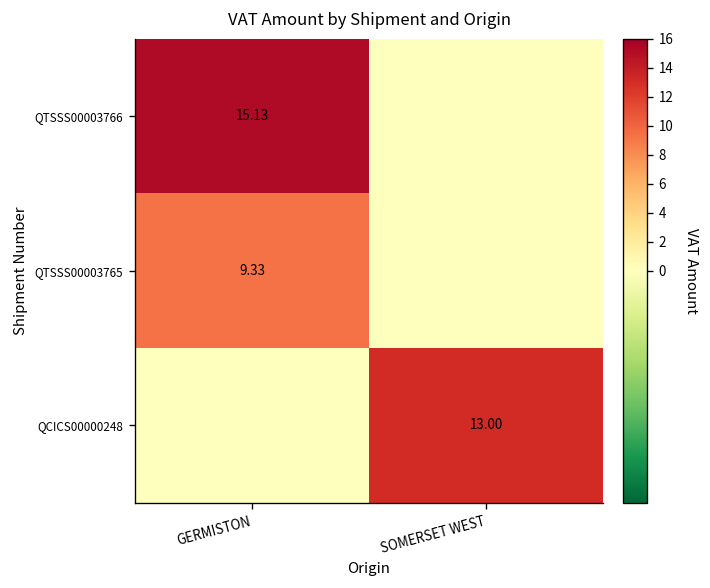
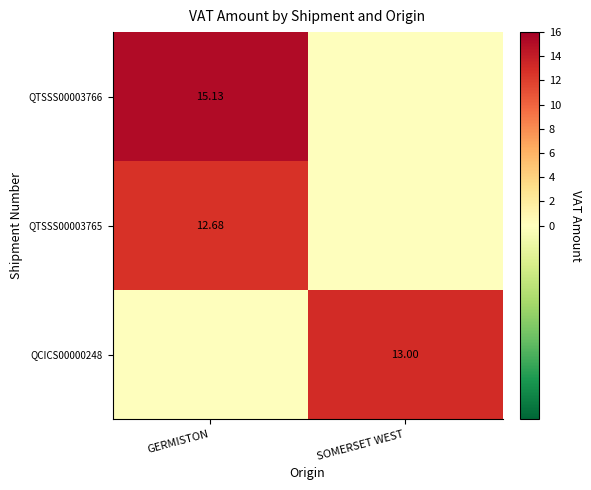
QTSSS00003765, GERMISTON: 9.33 -> 12.68
